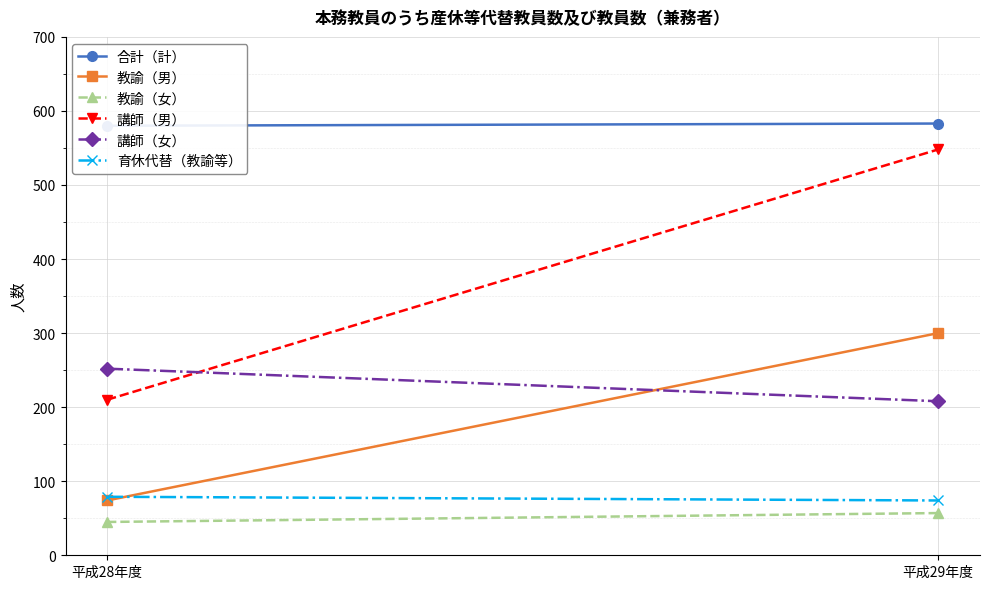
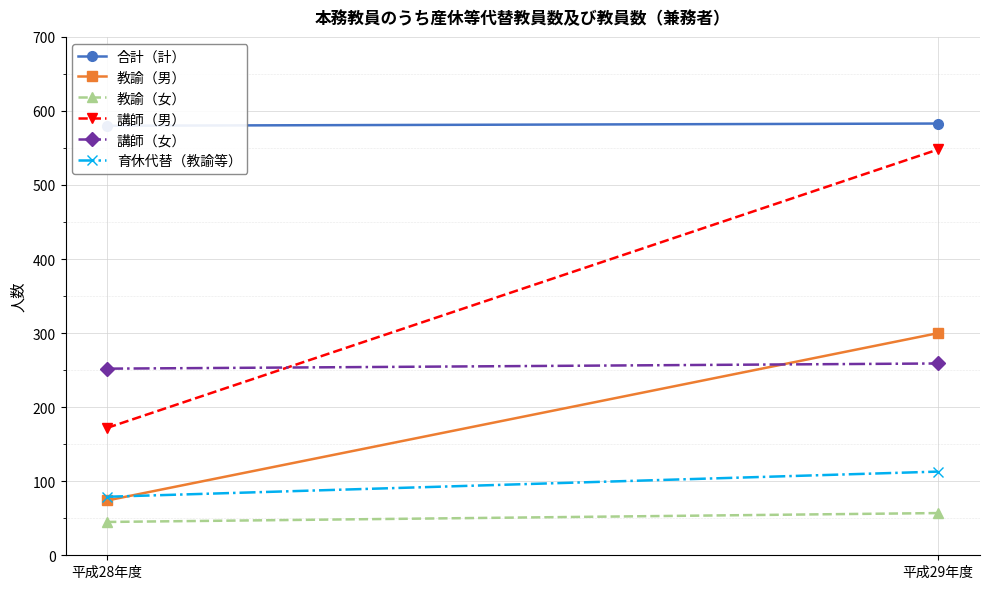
講師（男）, 平成28年度: 210 -> 170
講師（女）, 平成29年度: 210 -> 260
育休代替（教諭等）, 平成29年度: 70 -> 110
